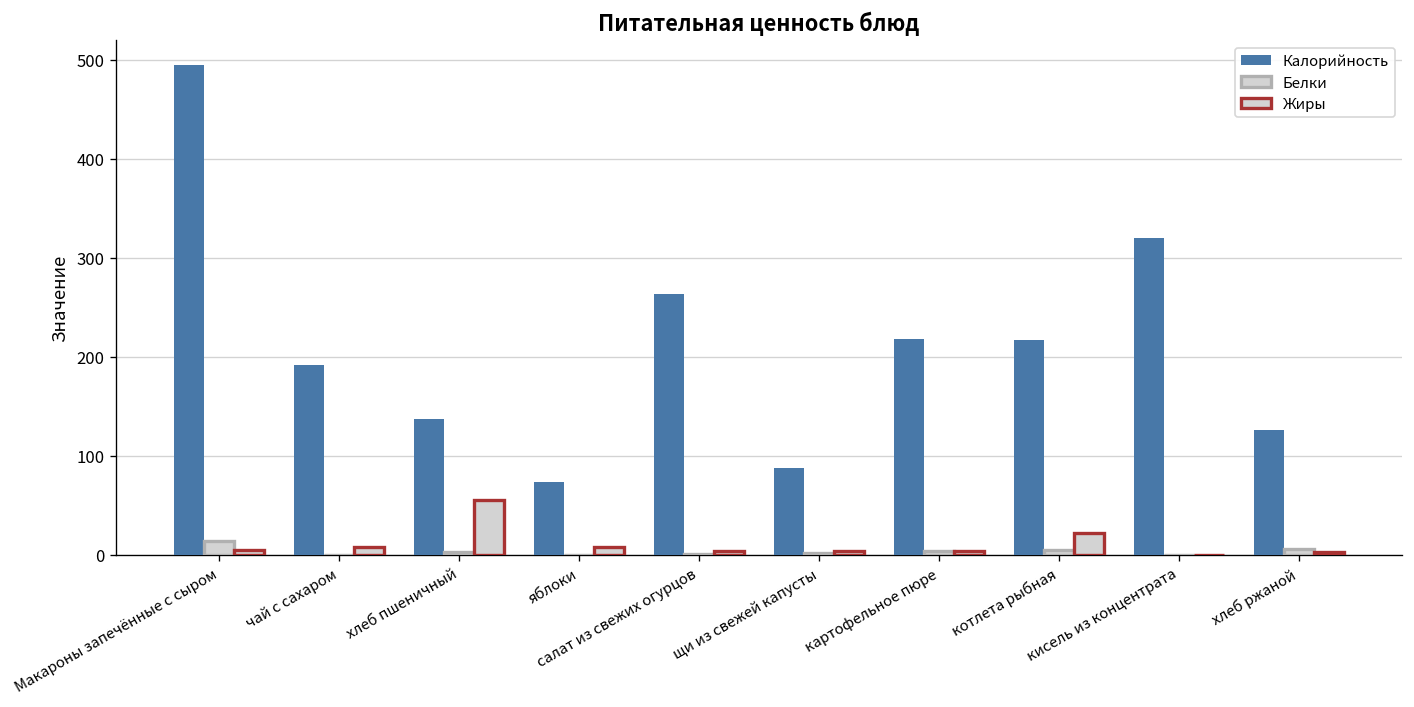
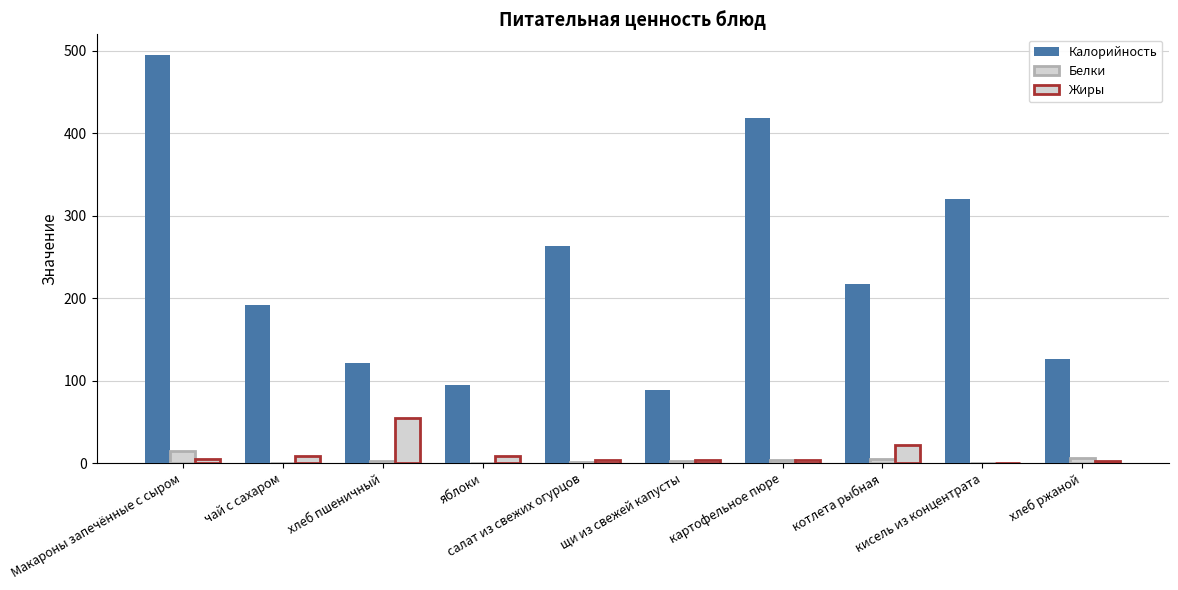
Калорийность, хлеб пшеничный: 140 -> 120
Калорийность, яблоки: 70 -> 90
Калорийность, картофельное пюре: 220 -> 420
